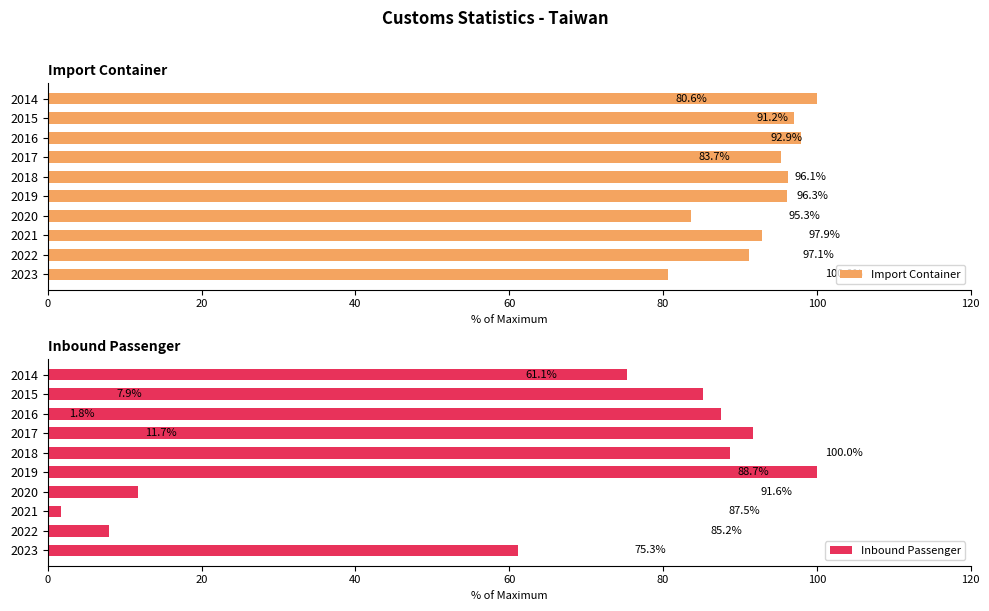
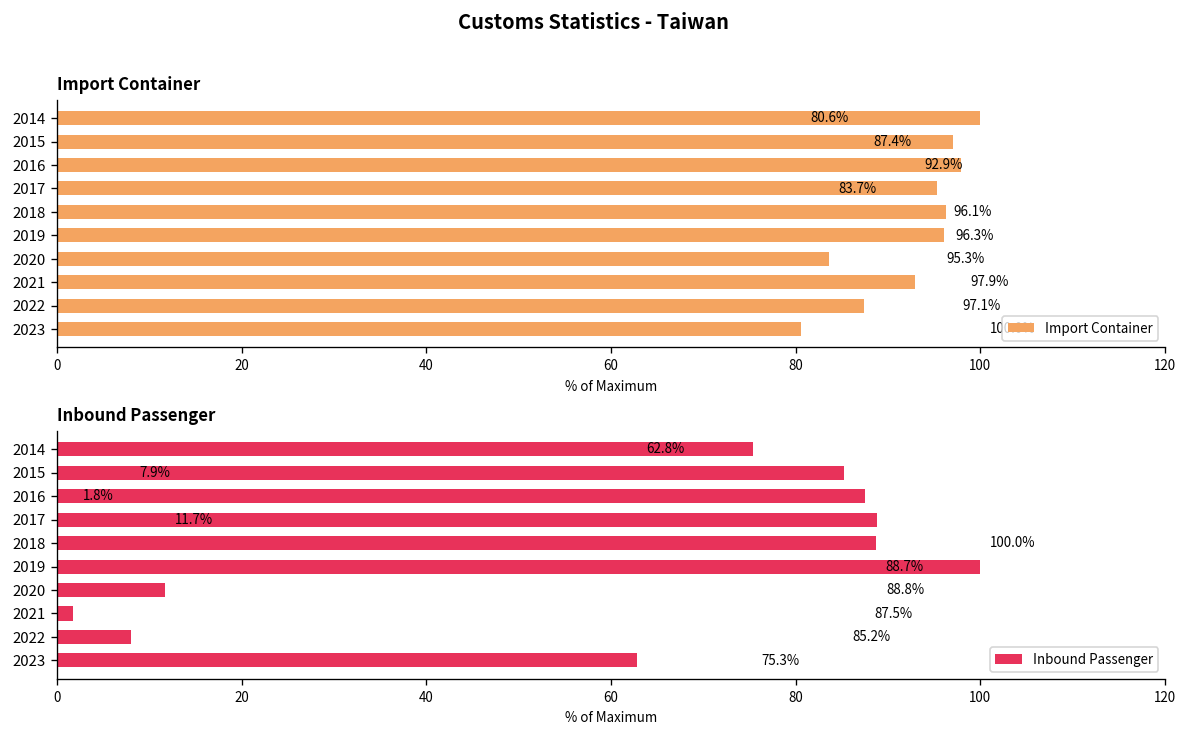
Import Container, 2022: 91.2% -> 87.4%
Inbound Passenger, 2017: 91.6% -> 88.8%
Inbound Passenger, 2023: 61.1% -> 62.8%
